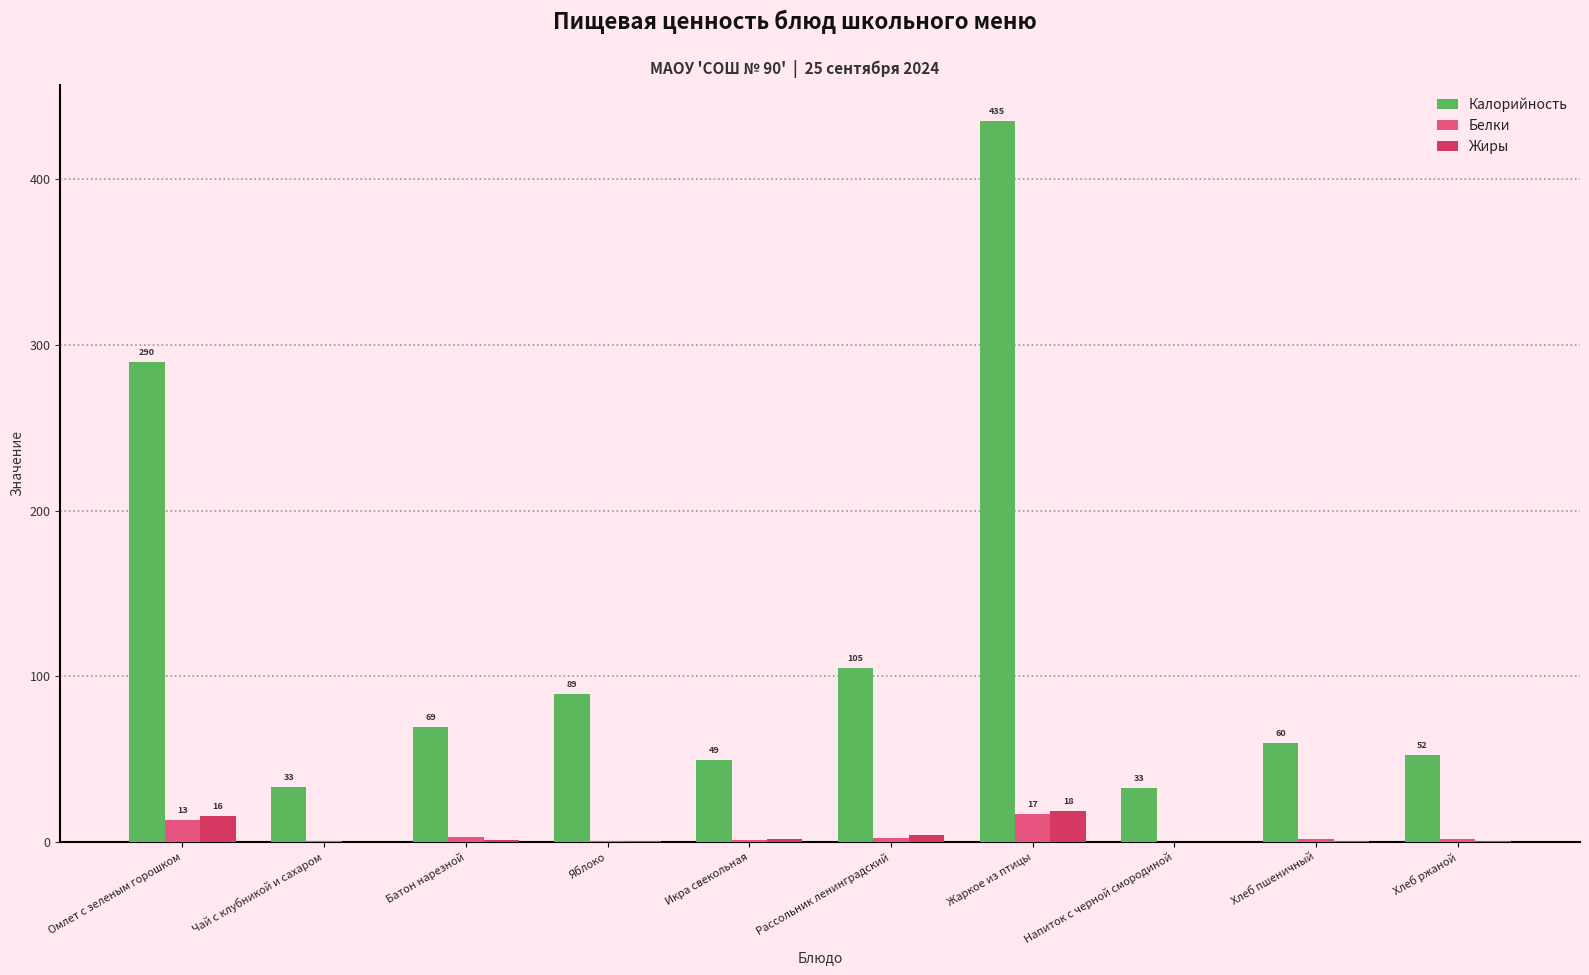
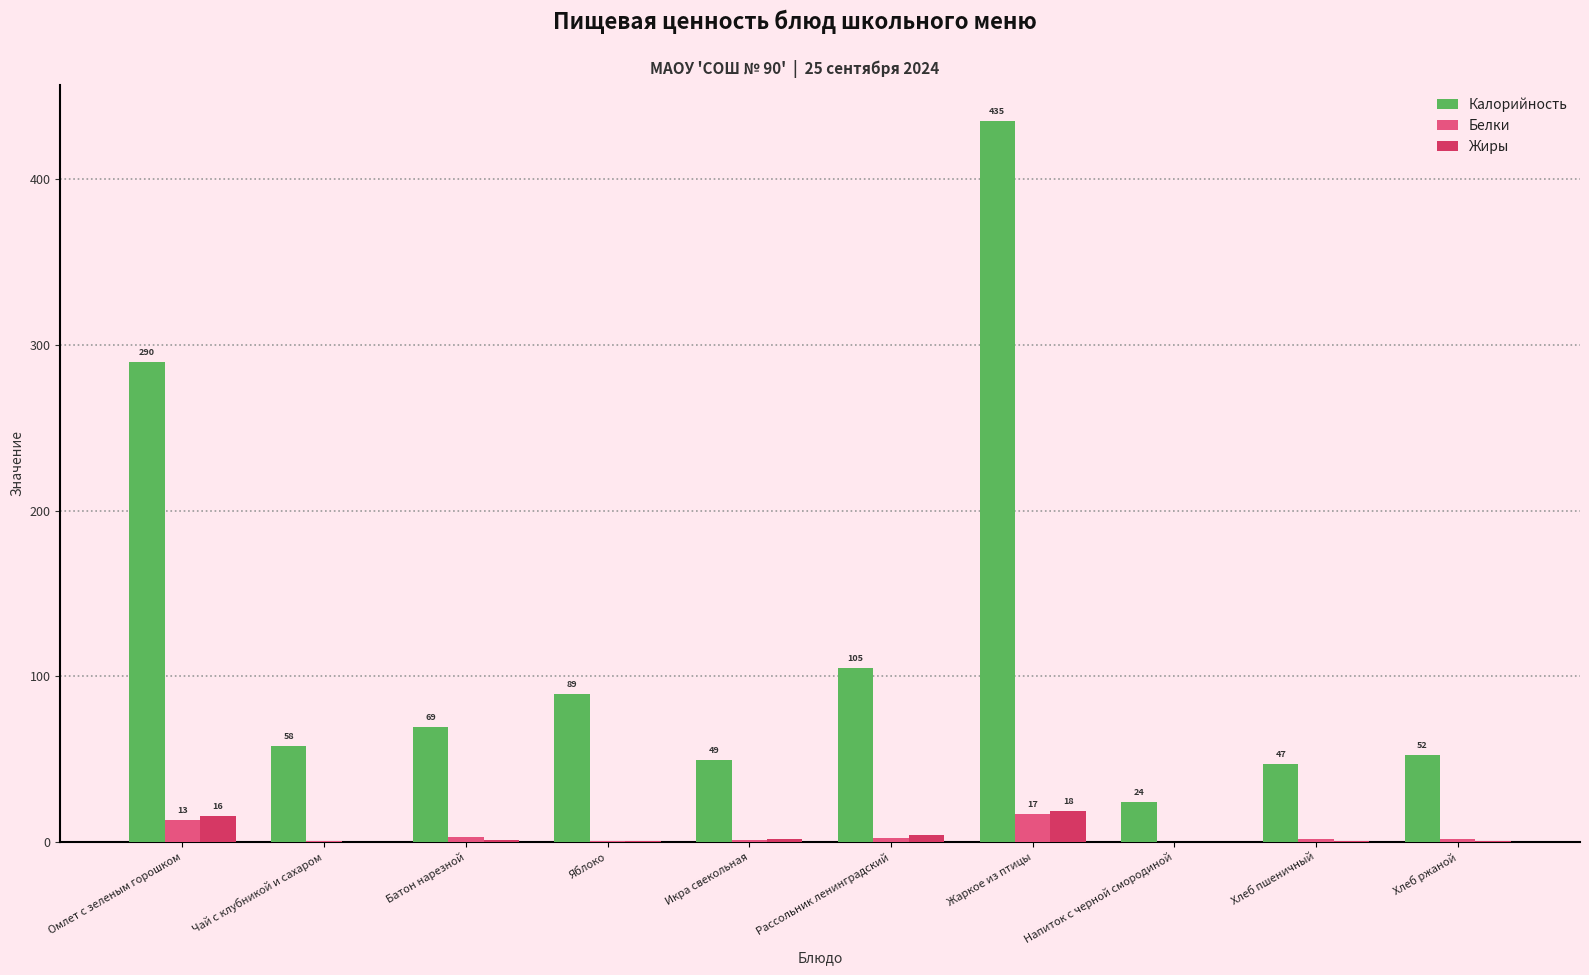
Калорийность, Чай с клубникой и сахаром: 33 -> 58
Калорийность, Напиток с черной смородиной: 33 -> 24
Калорийность, Хлеб пшеничный: 60 -> 47
